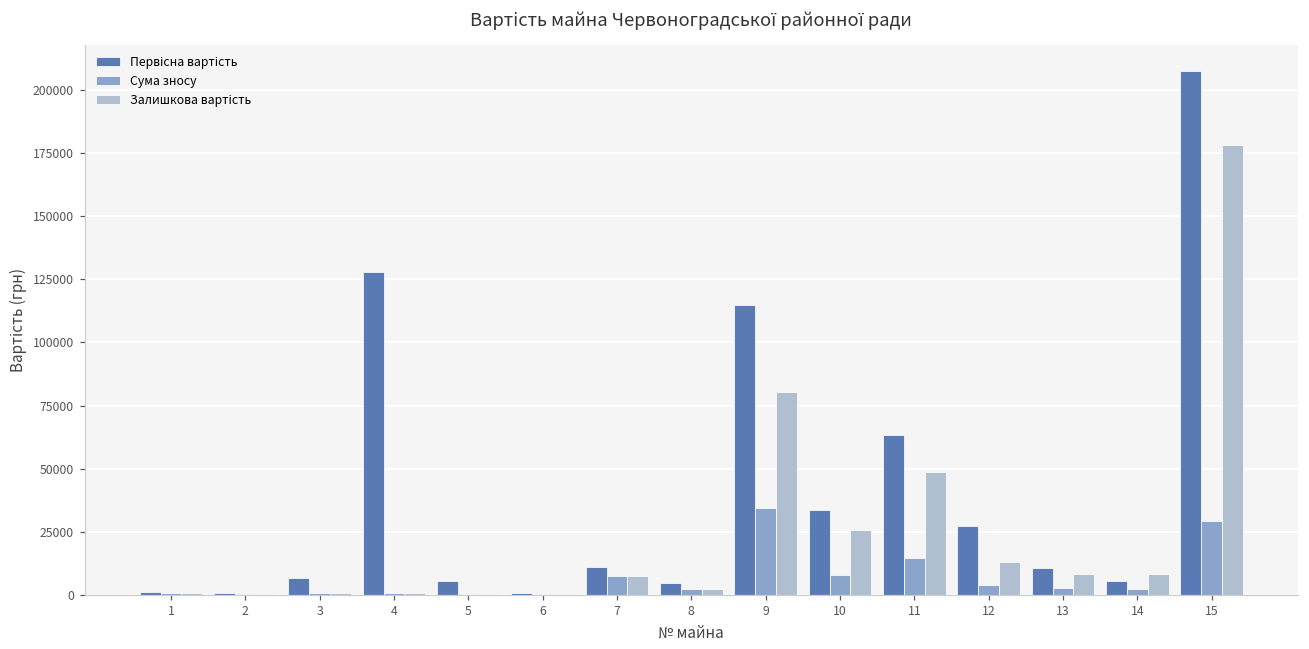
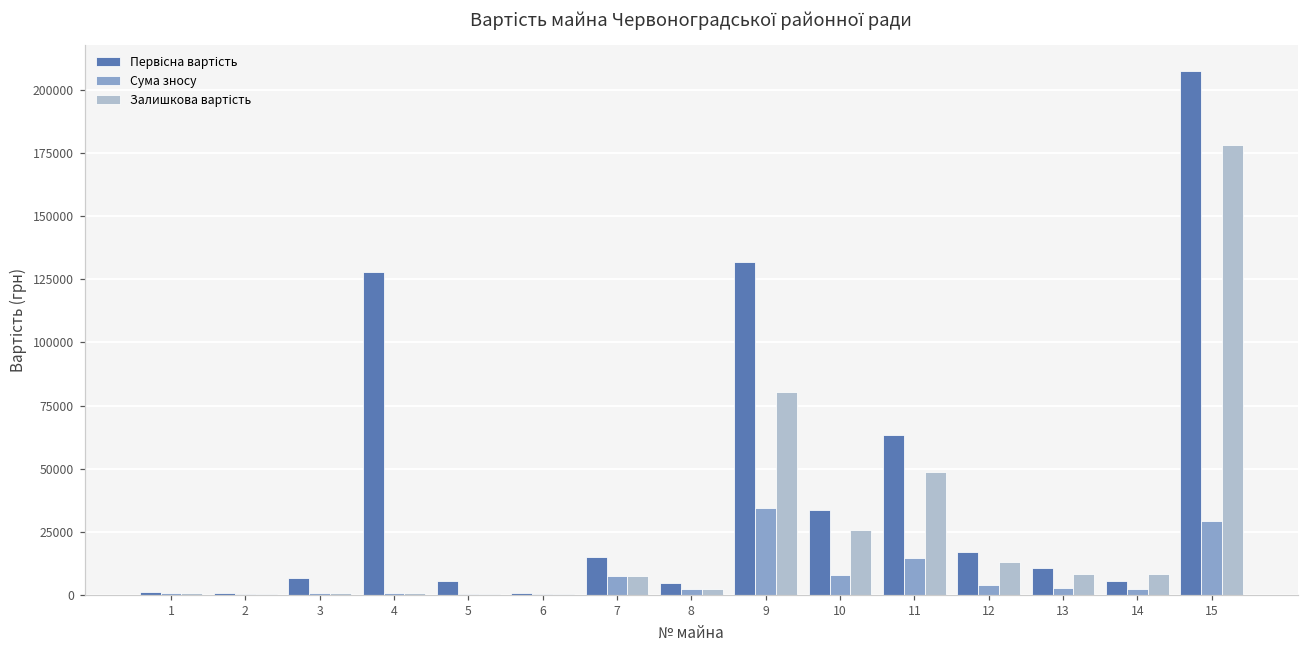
Первісна вартість, 7: 11000 -> 15000
Первісна вартість, 9: 115000 -> 132000
Первісна вартість, 12: 27000 -> 17000
